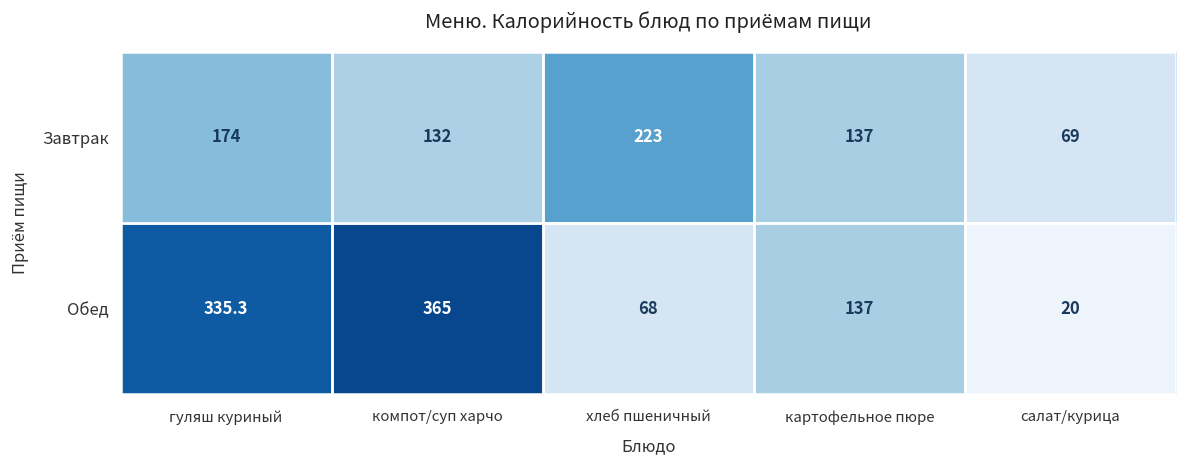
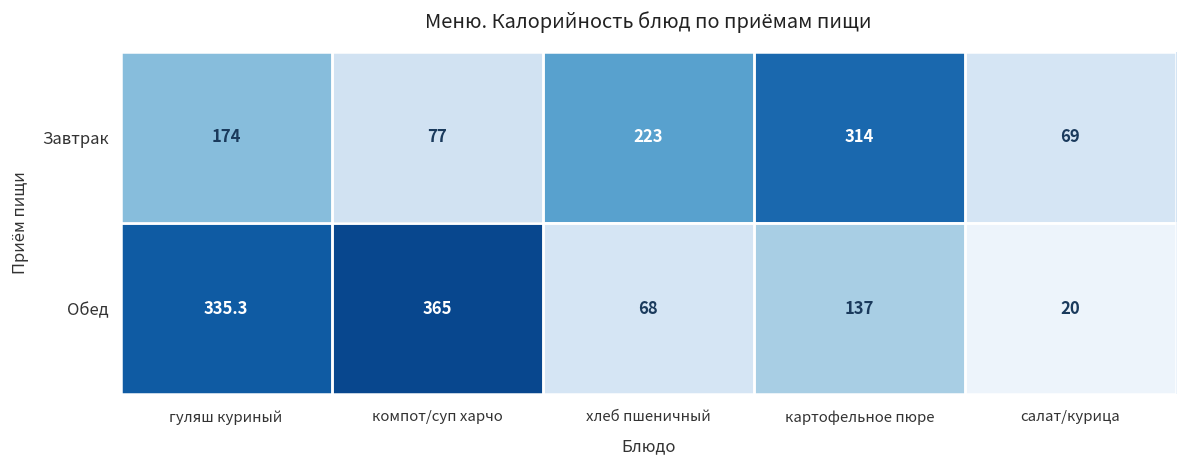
Завтрак, компот/суп харчо: 132 -> 77
Завтрак, картофельное пюре: 137 -> 314
